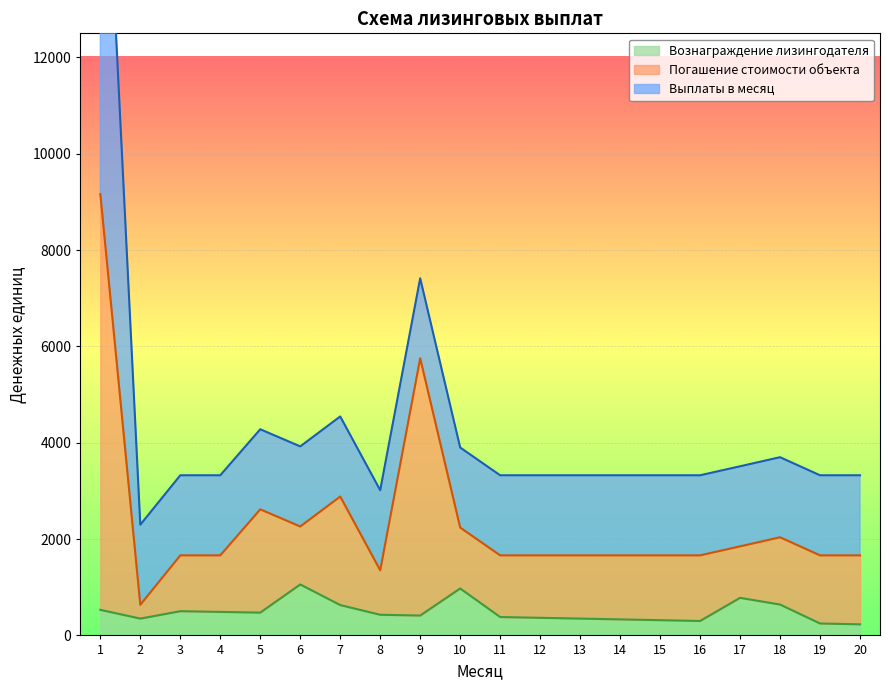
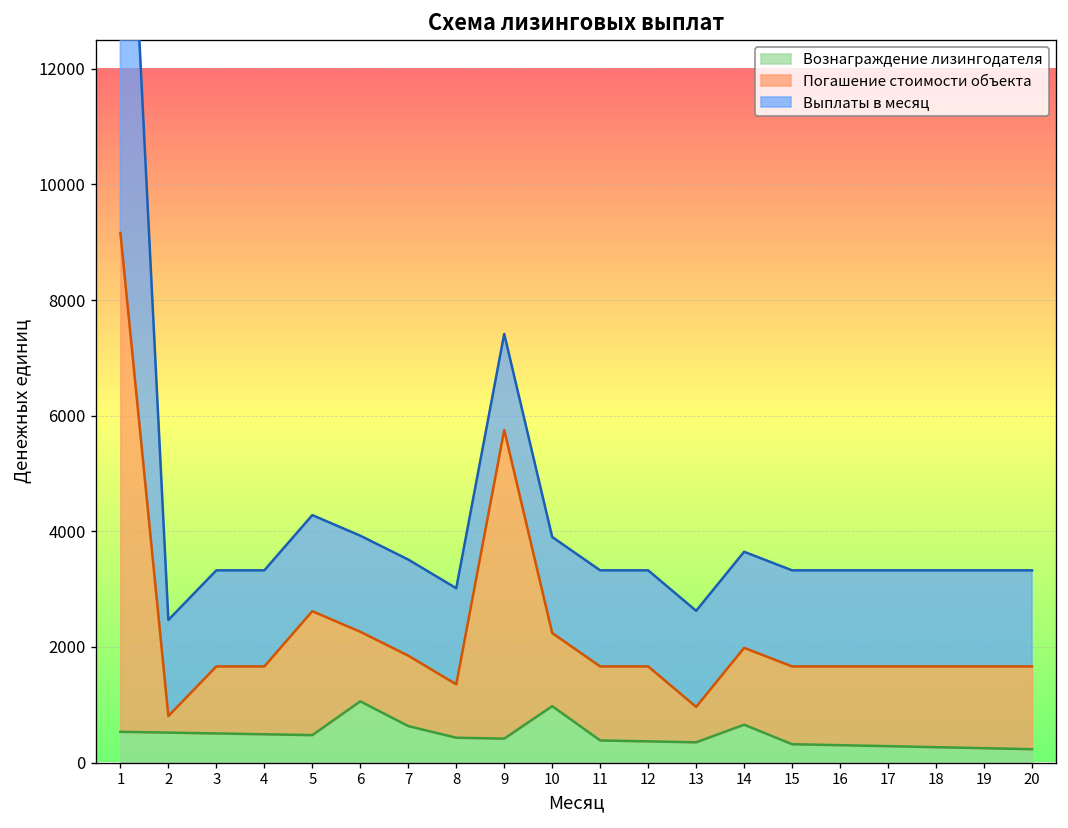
Вознаграждение лизингодателя, 2: 300 -> 500
Погашение стоимости объекта, 7: 2300 -> 1200
Погашение стоимости объекта, 13: 1300 -> 600
Вознаграждение лизингодателя, 14: 300 -> 700
Вознаграждение лизингодателя, 17: 800 -> 300
Погашение стоимости объекта, 17: 1100 -> 1400
Вознаграждение лизингодателя, 18: 600 -> 300
